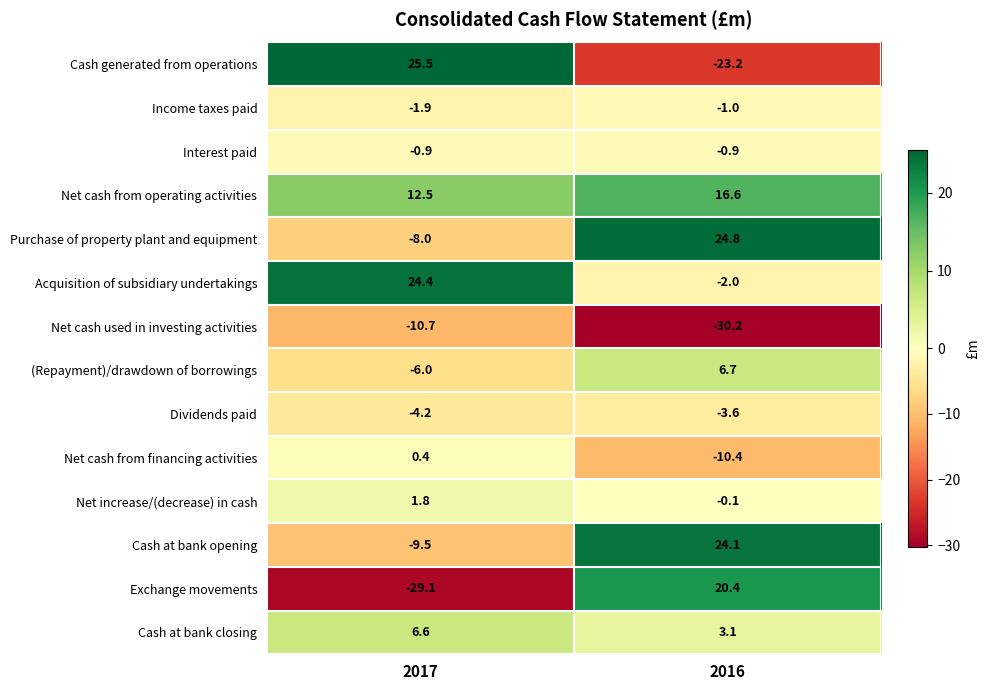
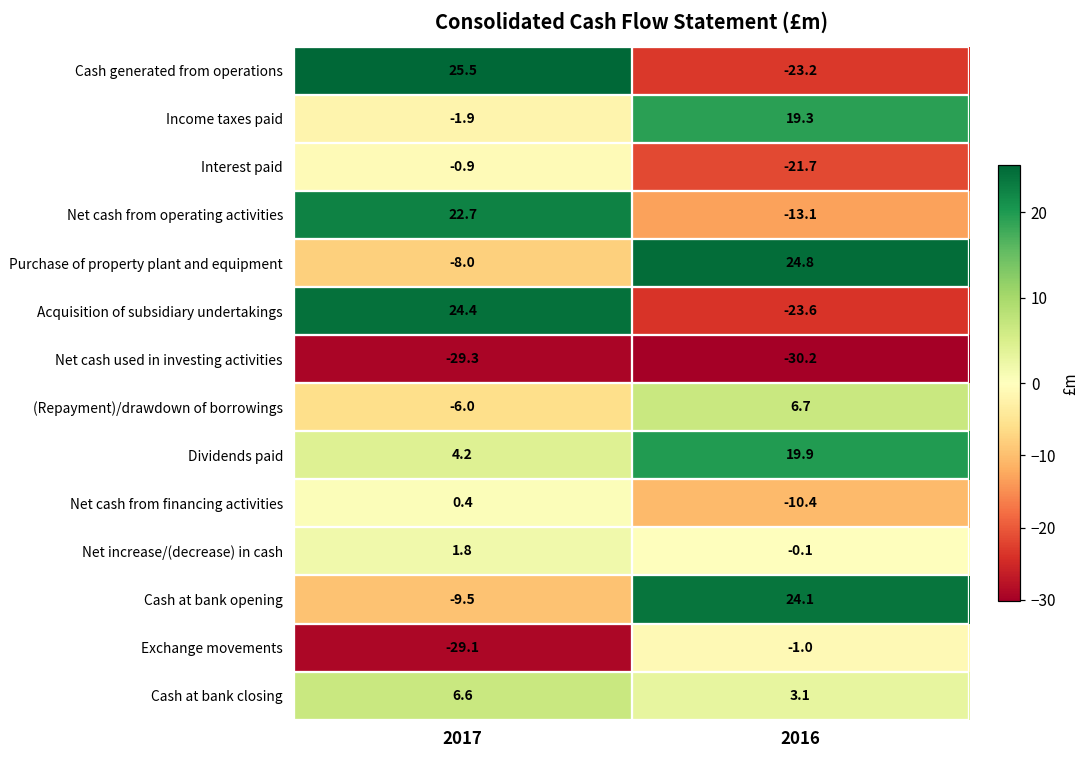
Income taxes paid, 2016: -1.0 -> 19.3
Interest paid, 2016: -0.9 -> -21.7
Net cash from operating activities, 2017: 12.5 -> 22.7
Net cash from operating activities, 2016: 16.6 -> -13.1
Acquisition of subsidiary undertakings, 2016: -2.0 -> -23.6
Net cash used in investing activities, 2017: -10.7 -> -29.3
Dividends paid, 2017: -4.2 -> 4.2
Dividends paid, 2016: -3.6 -> 19.9
Exchange movements, 2016: 20.4 -> -1.0
